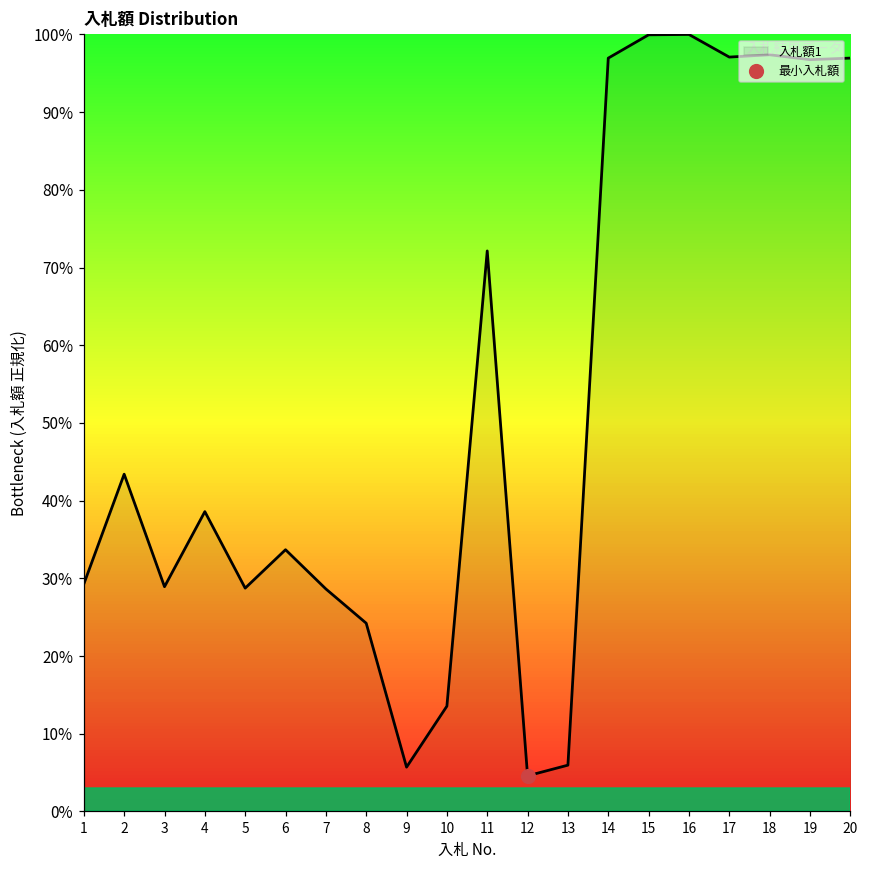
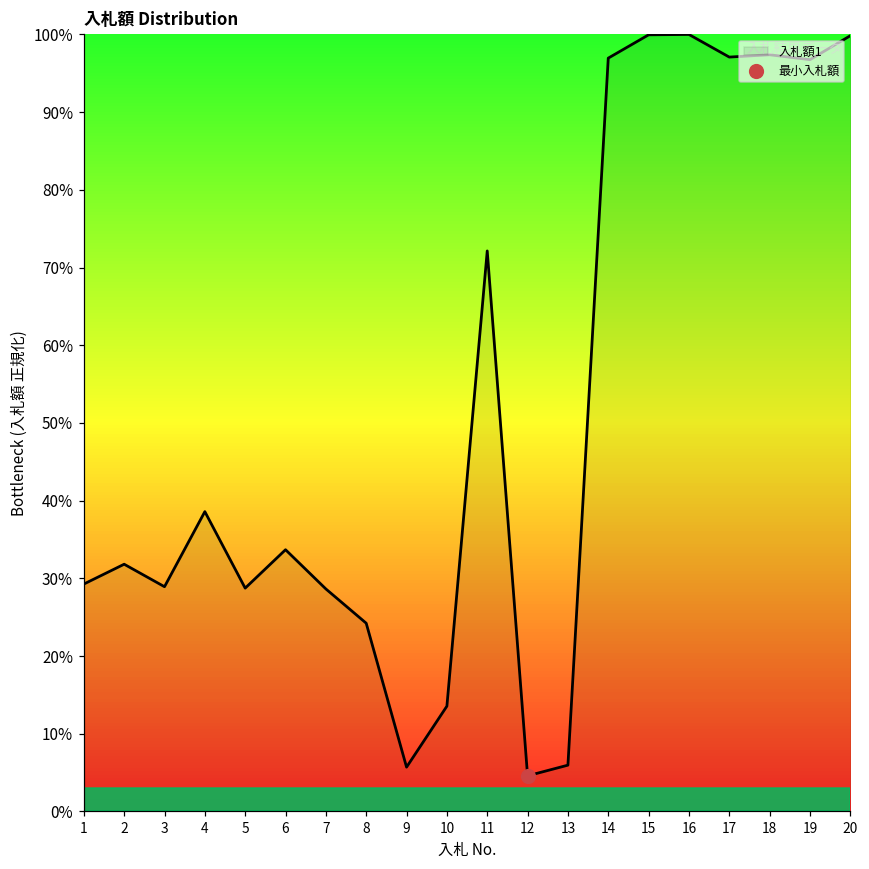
入札額1, 2: 43% -> 32%
入札額1, 20: 97% -> 100%
